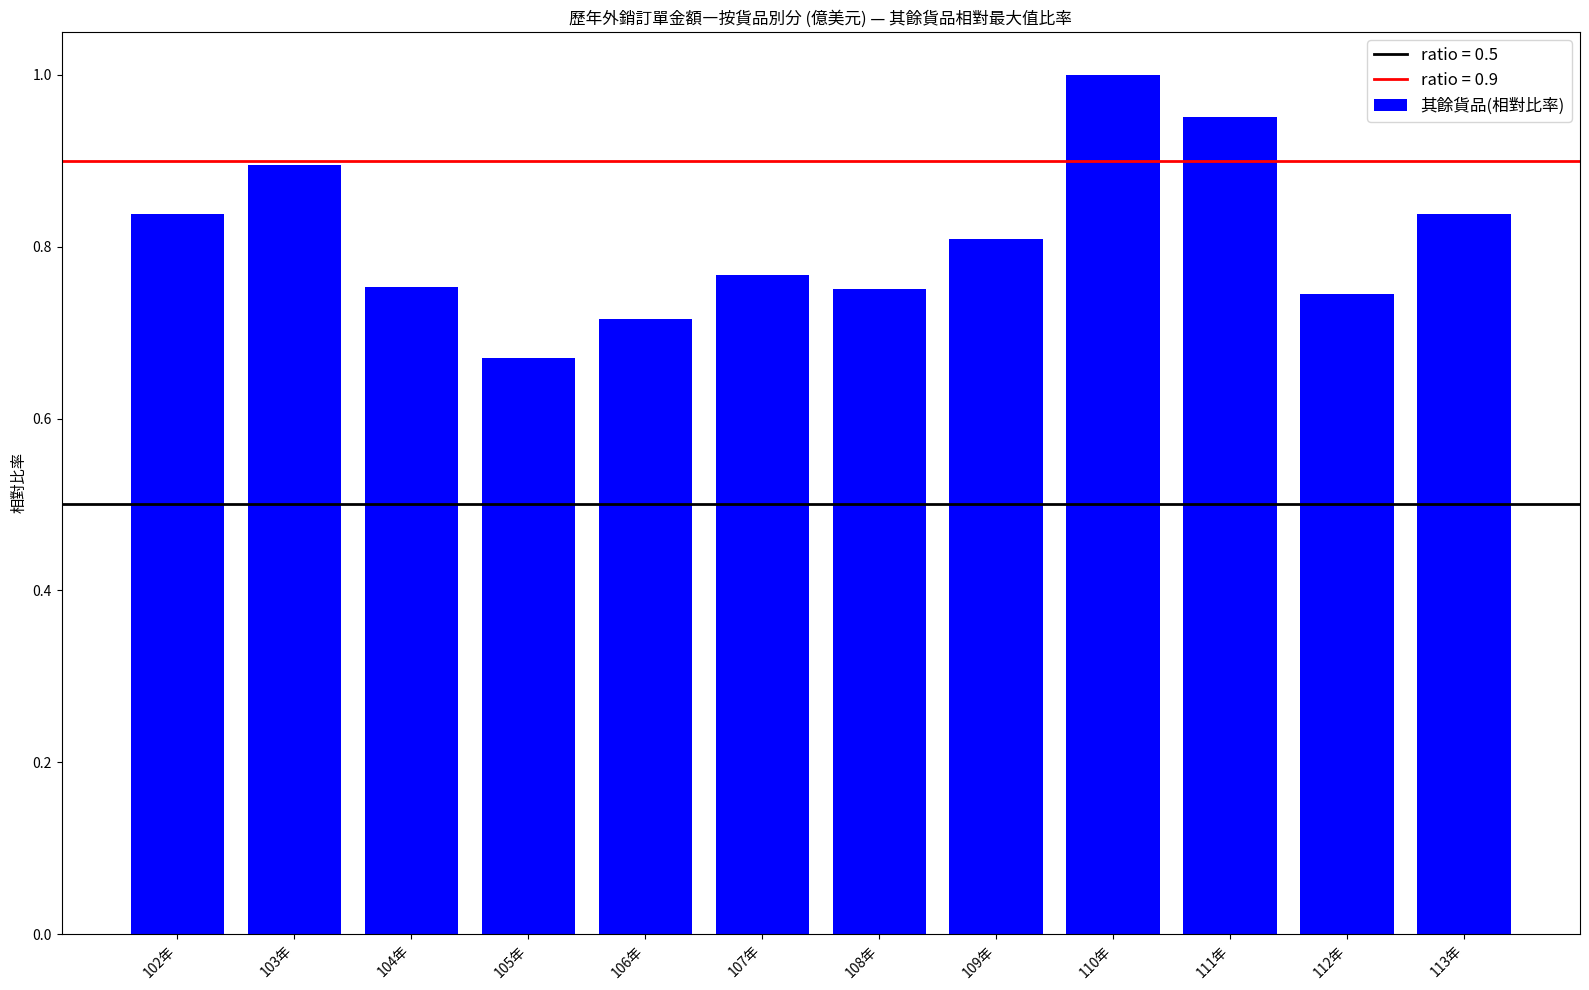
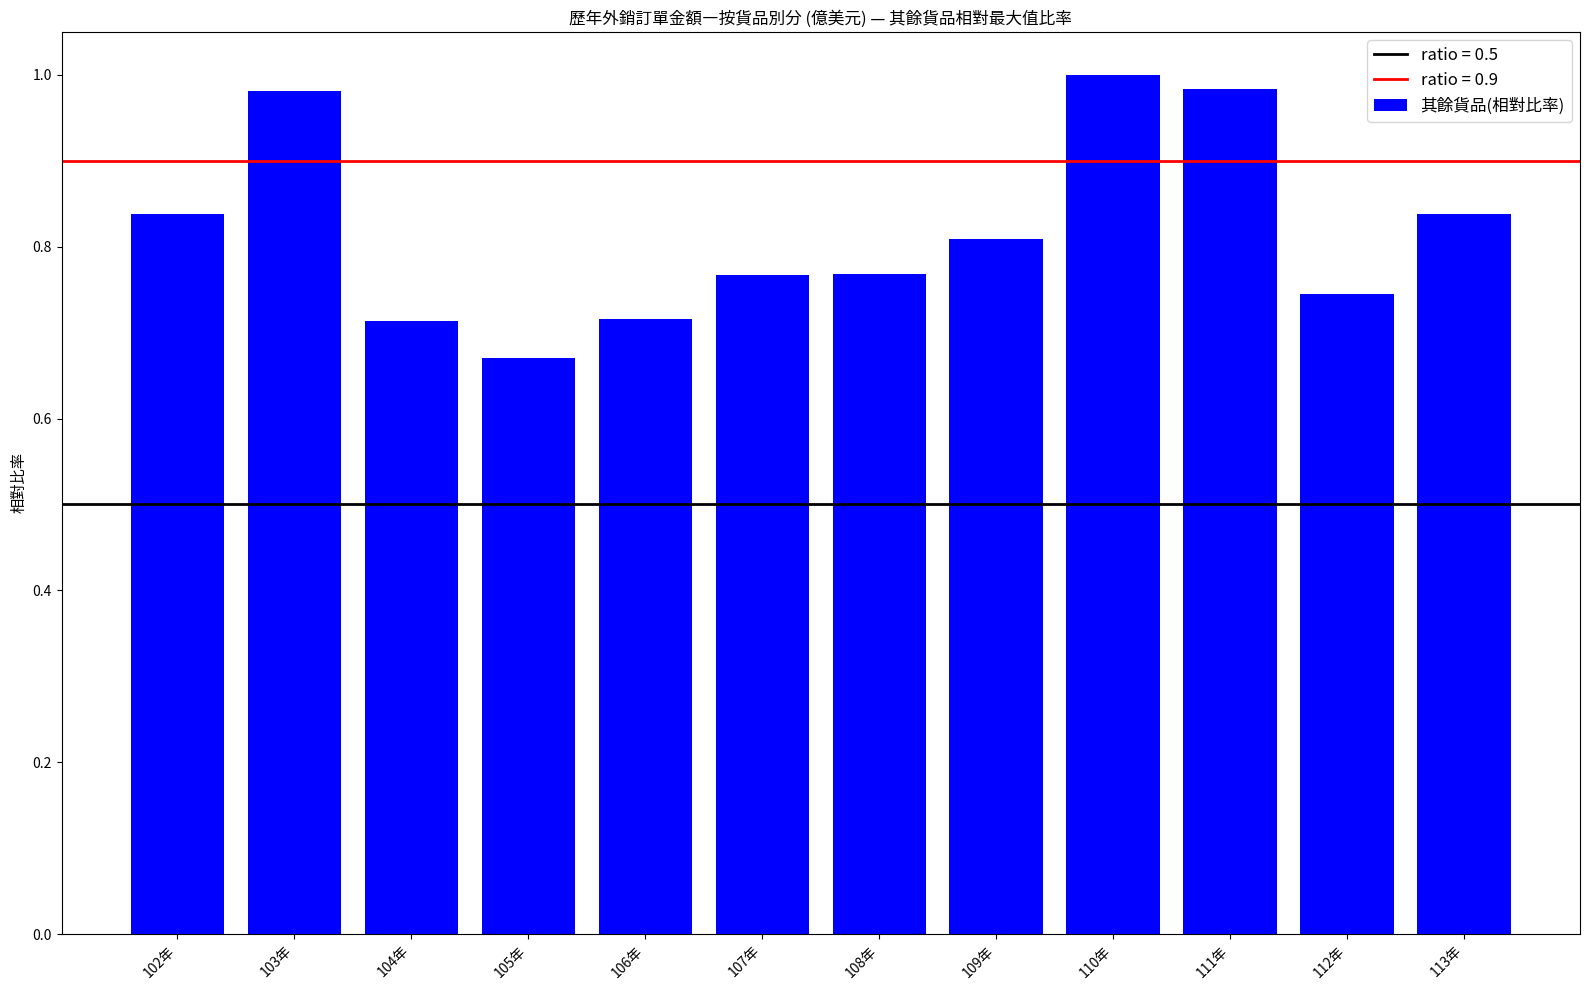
103年: 0.90 -> 0.98
104年: 0.75 -> 0.71
108年: 0.75 -> 0.77
111年: 0.95 -> 0.98
